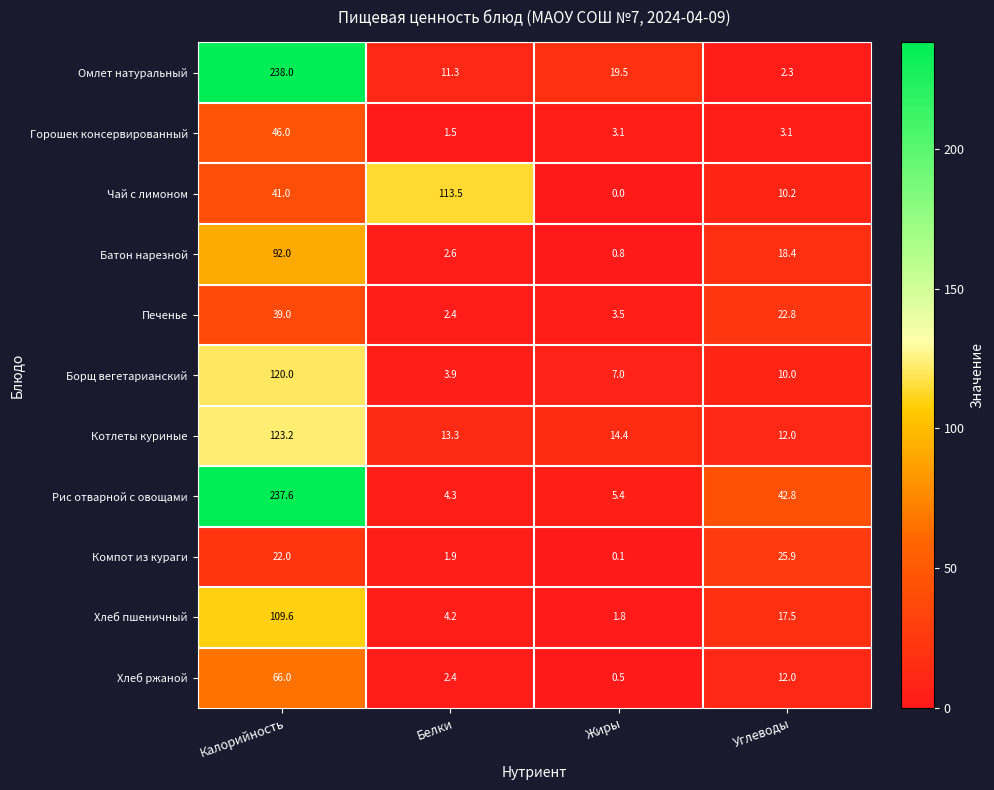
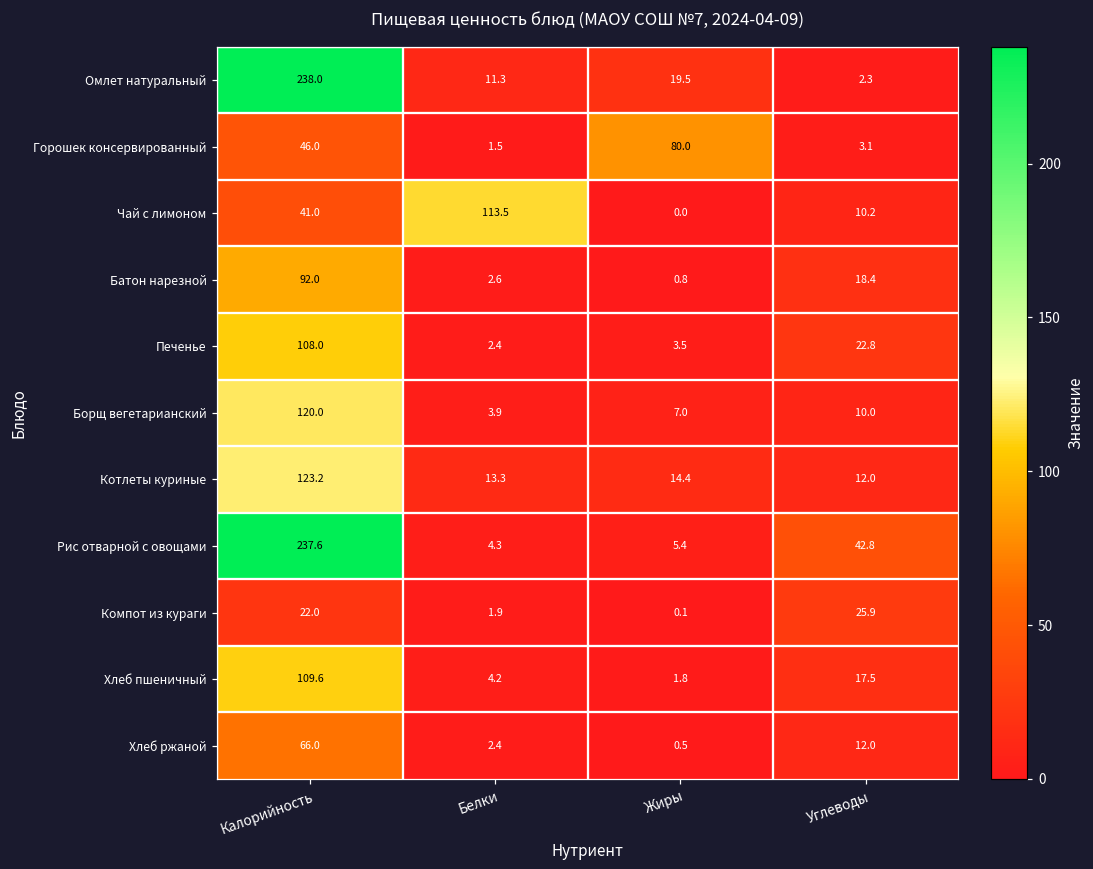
Горошек консервированный, Жиры: 3.1 -> 80.0
Печенье, Калорийность: 39.0 -> 108.0
